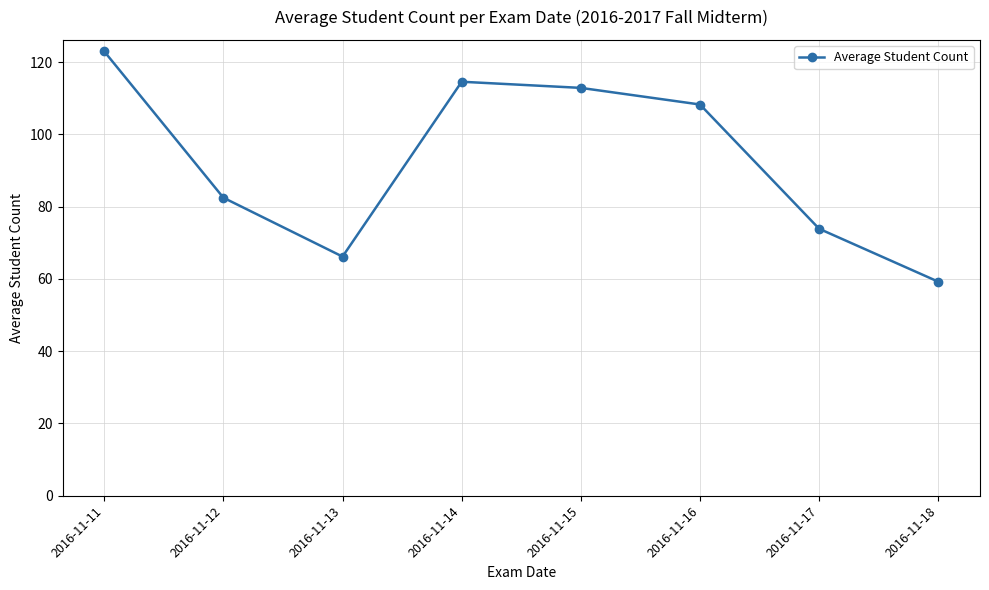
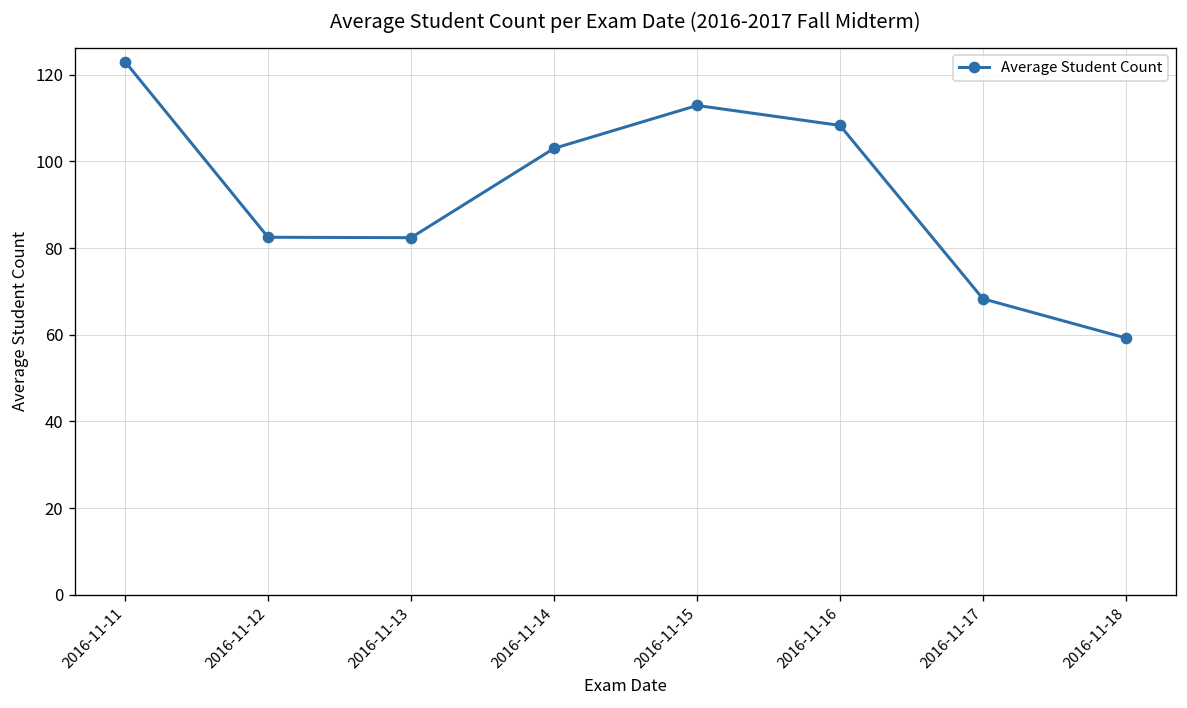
2016-11-13: 66 -> 82
2016-11-14: 115 -> 103
2016-11-17: 74 -> 68
